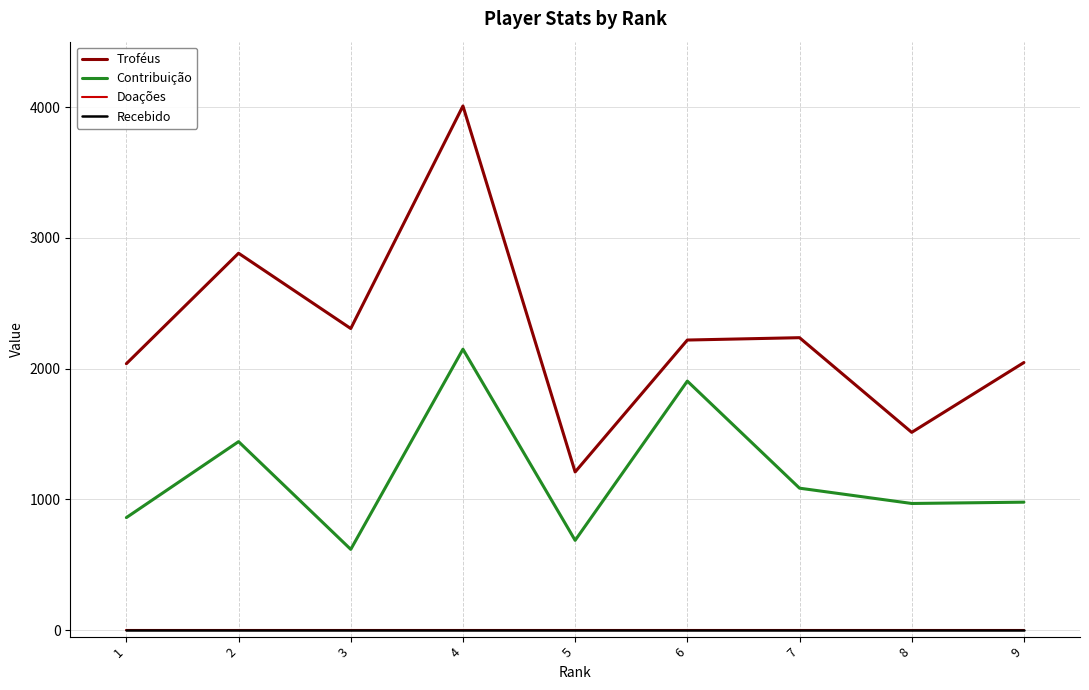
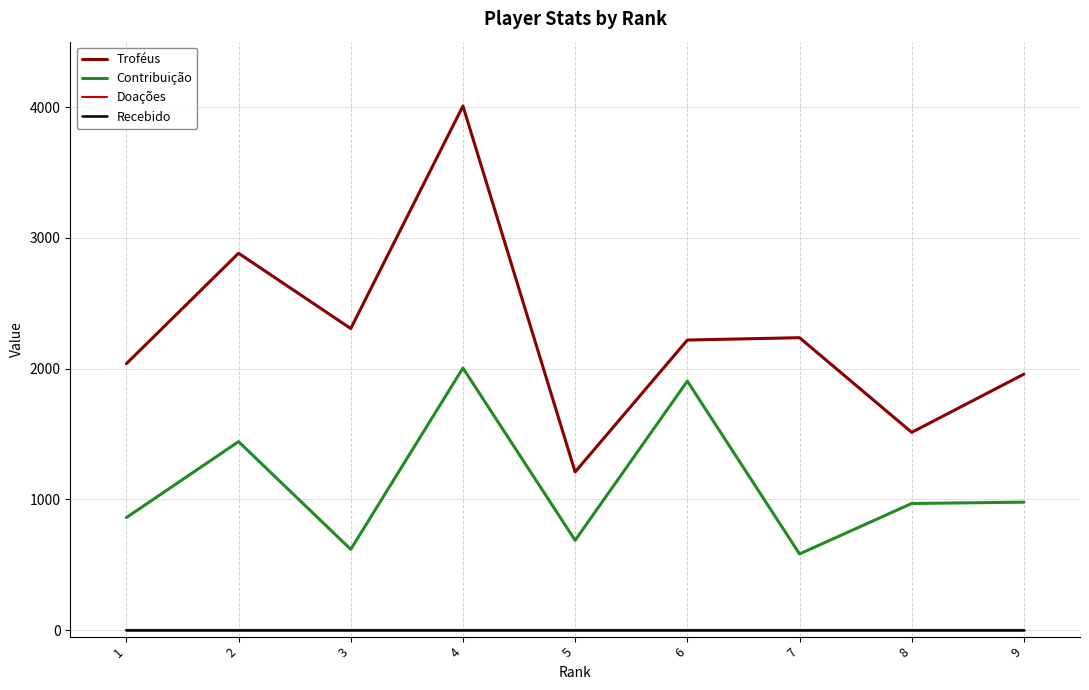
Contribuição, 4: 2150 -> 2000
Contribuição, 7: 1090 -> 580
Troféus, 9: 2050 -> 1960
